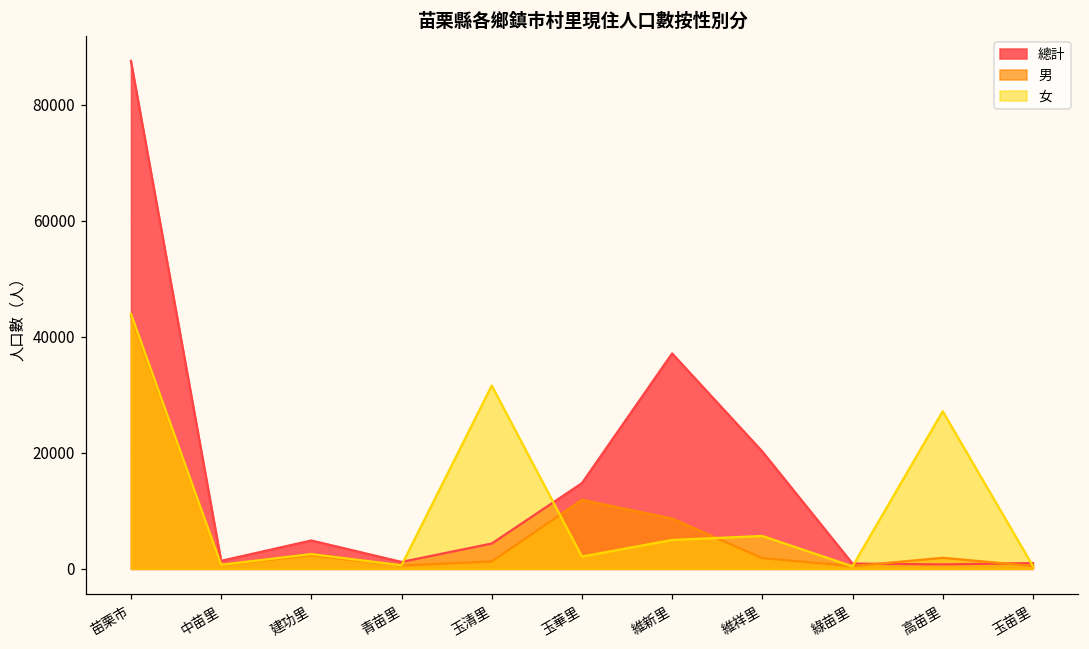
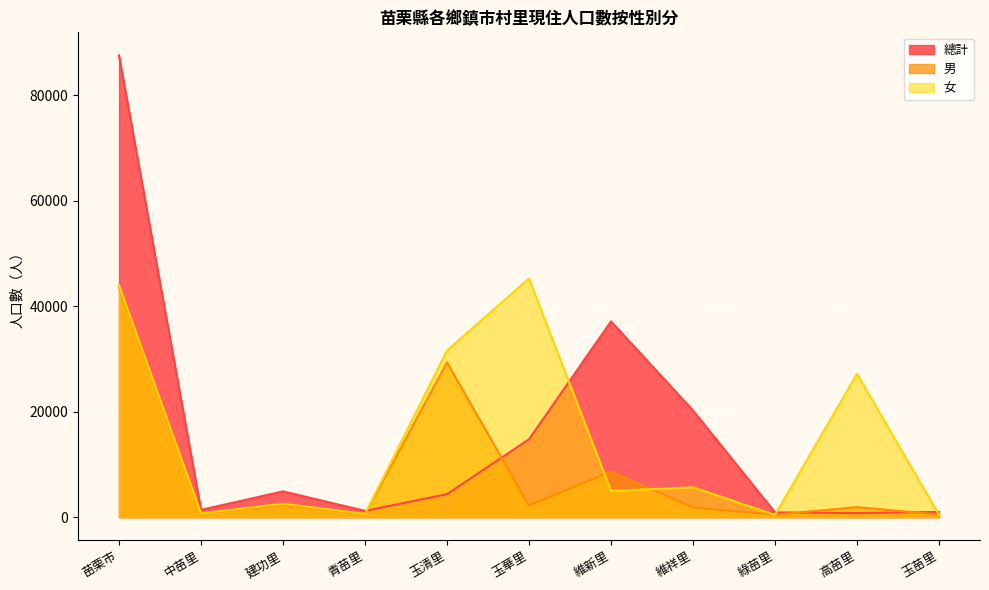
男, 玉清里: 1000 -> 29000
男, 玉華里: 12000 -> 2000
女, 玉華里: 2000 -> 45000
